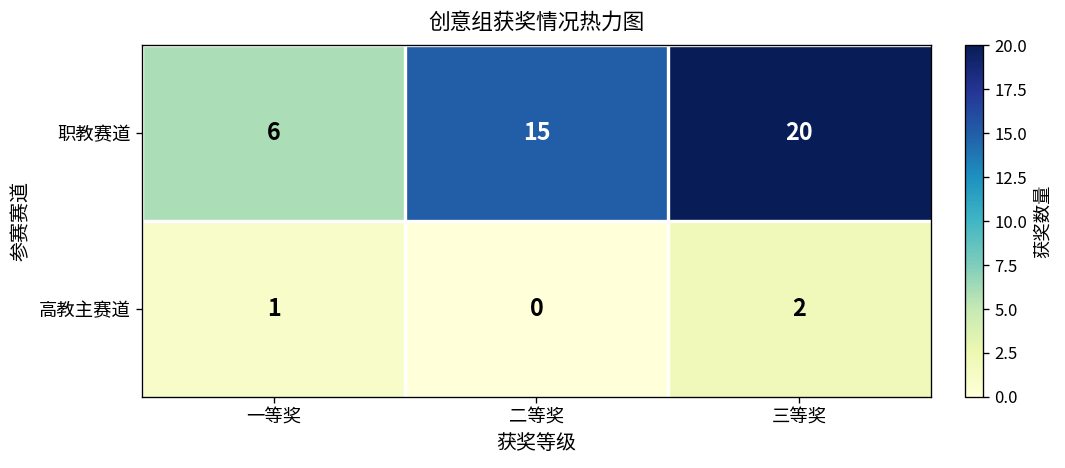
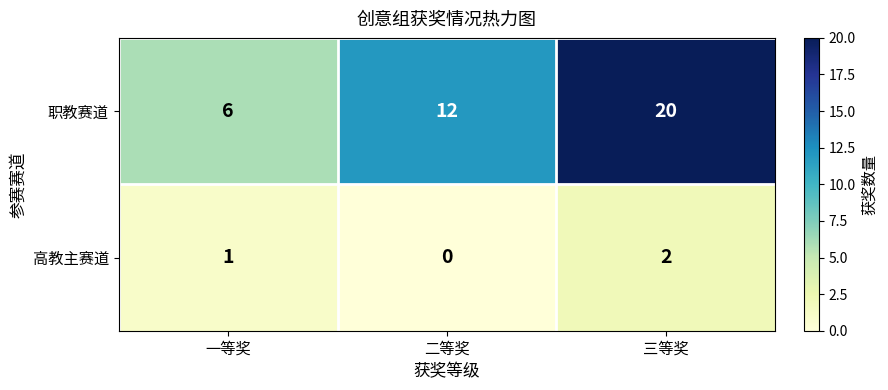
职教赛道, 二等奖: 15 -> 12
